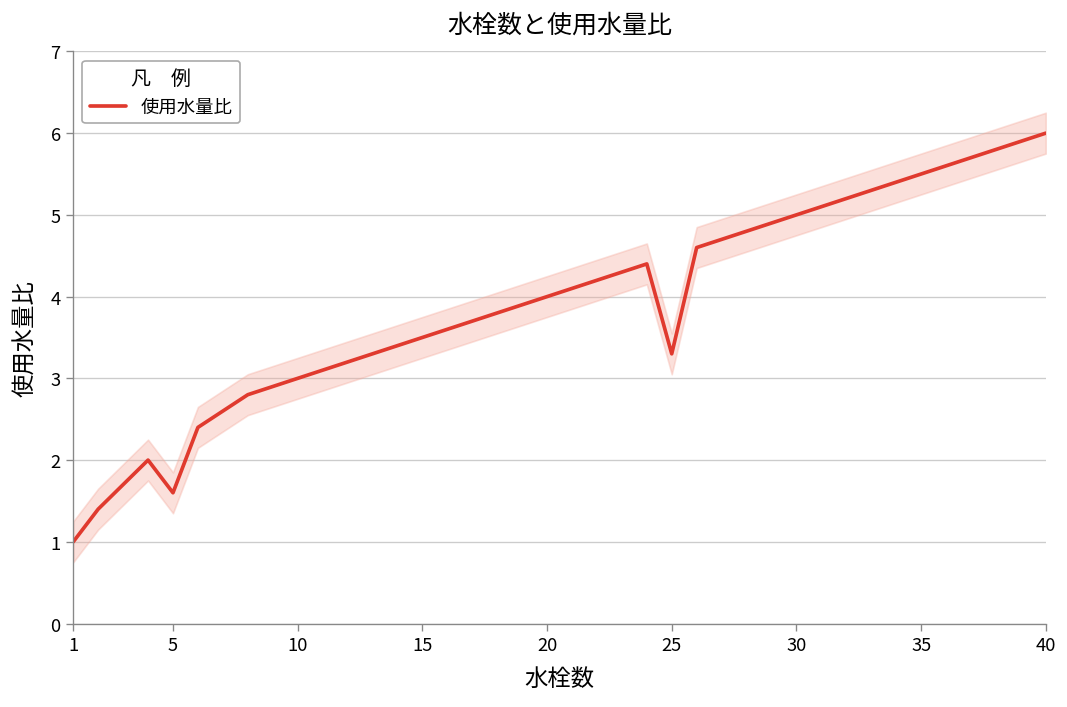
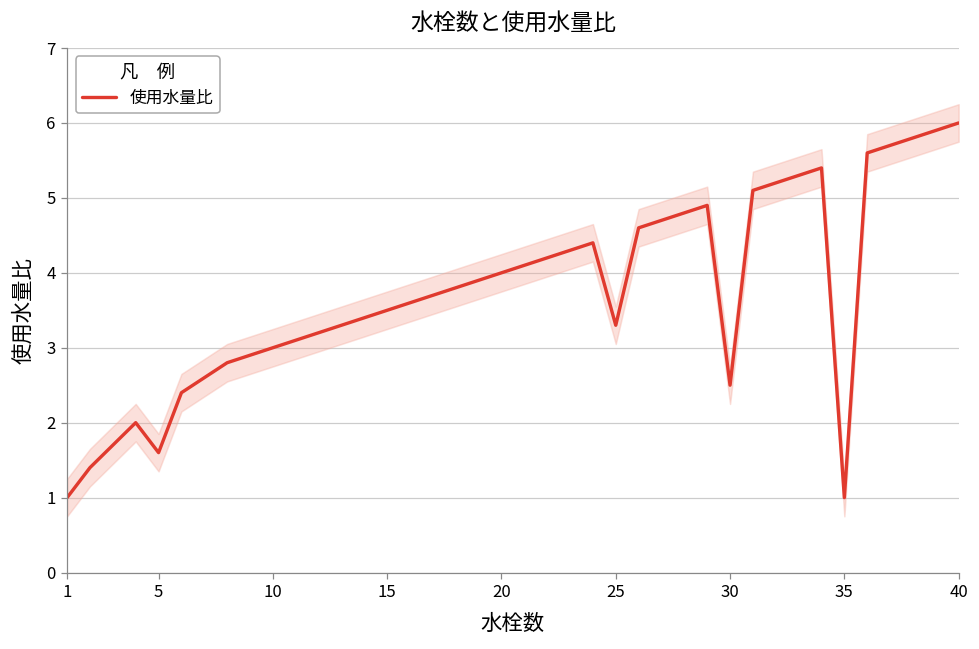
使用水量比, 30: 5.0 -> 2.5
使用水量比, 35: 5.5 -> 1.0
